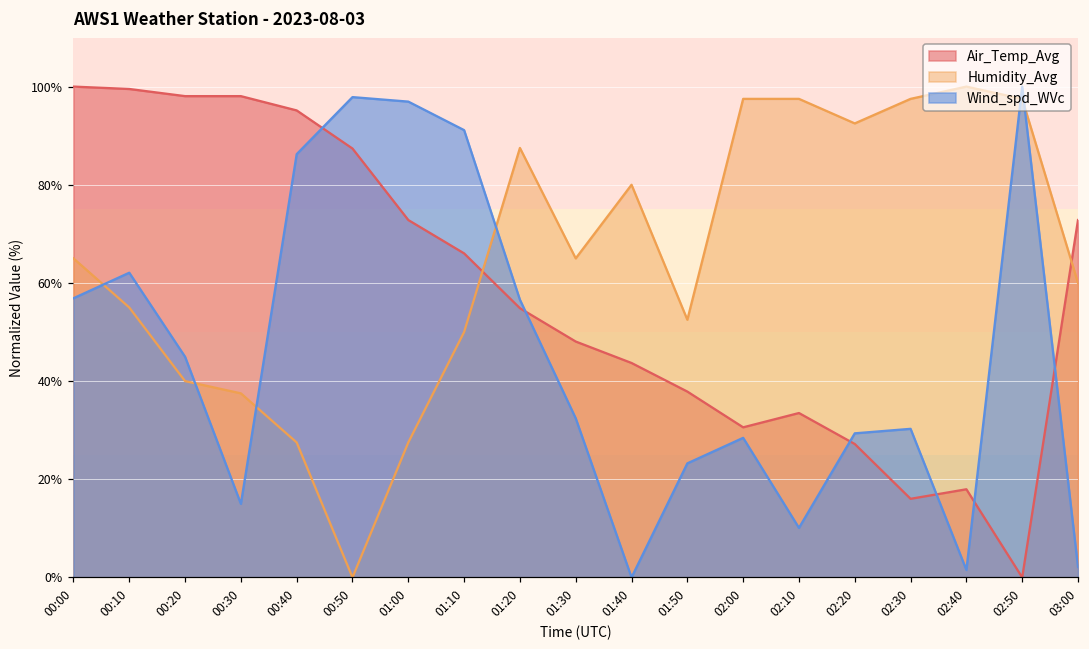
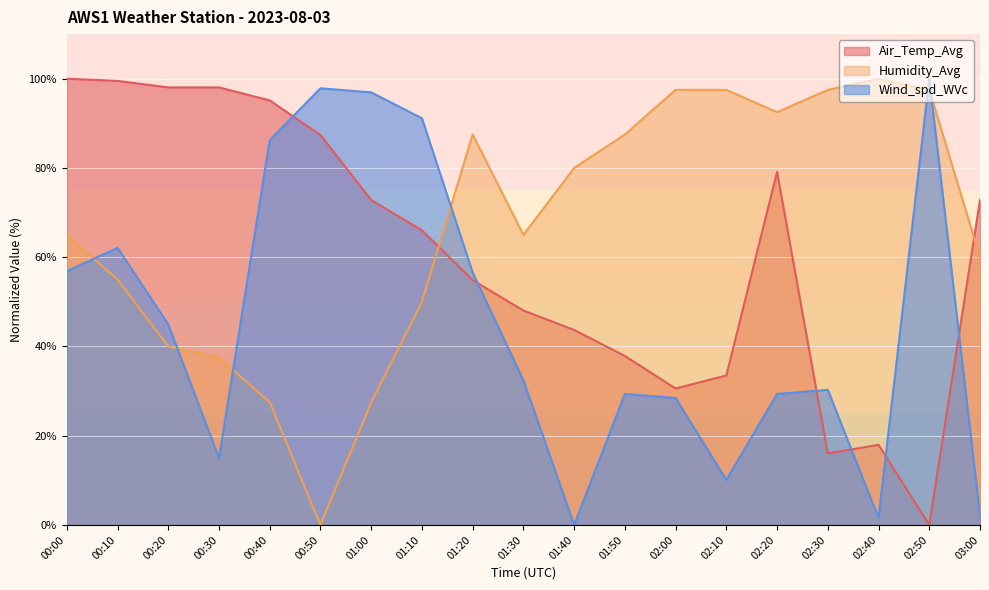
Humidity_Avg, 01:50: 53% -> 88%
Wind_spd_WVc, 01:50: 23% -> 29%
Air_Temp_Avg, 02:20: 27% -> 79%
